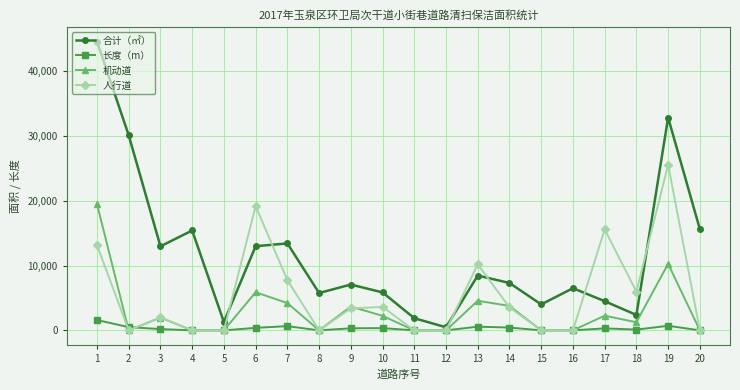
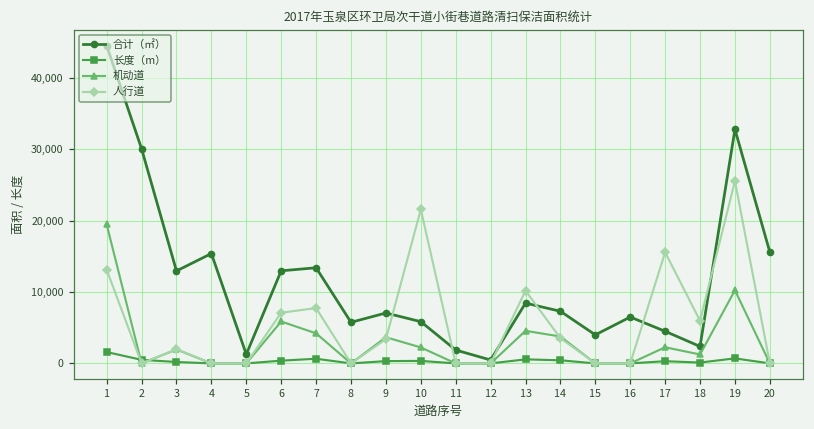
人行道, 6: 19,000 -> 7,000
人行道, 10: 4,000 -> 22,000
